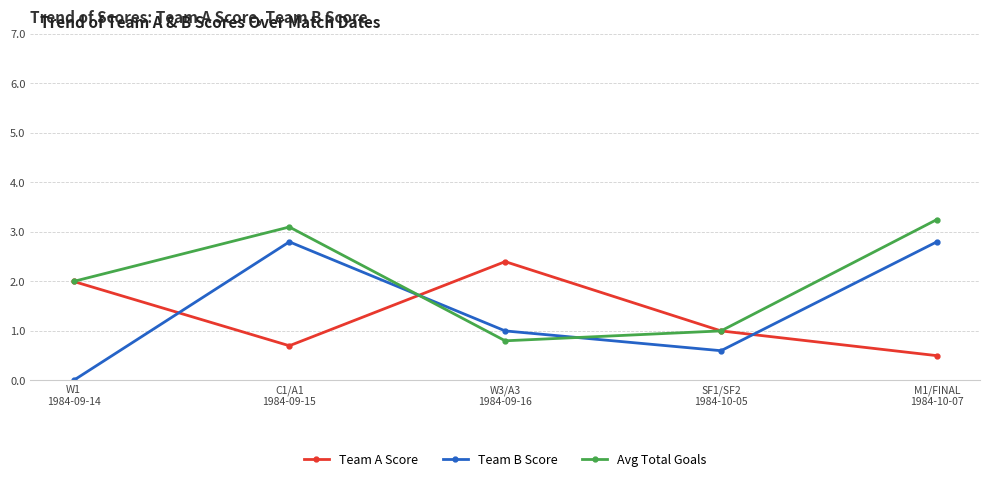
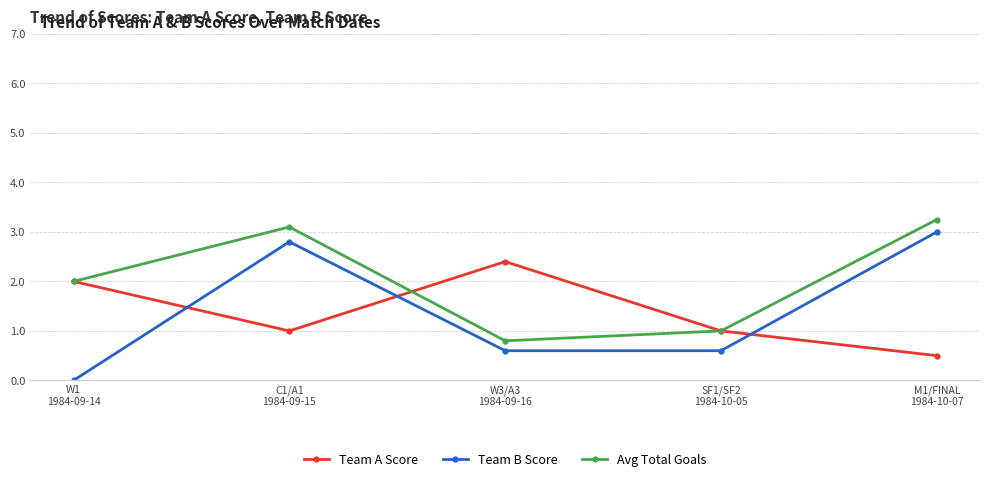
Team A Score, C1/A1 1984-09-15: 0.7 -> 1.0
Team B Score, W3/A3 1984-09-16: 1.0 -> 0.6
Team B Score, M1/FINAL 1984-10-07: 2.8 -> 3.0
